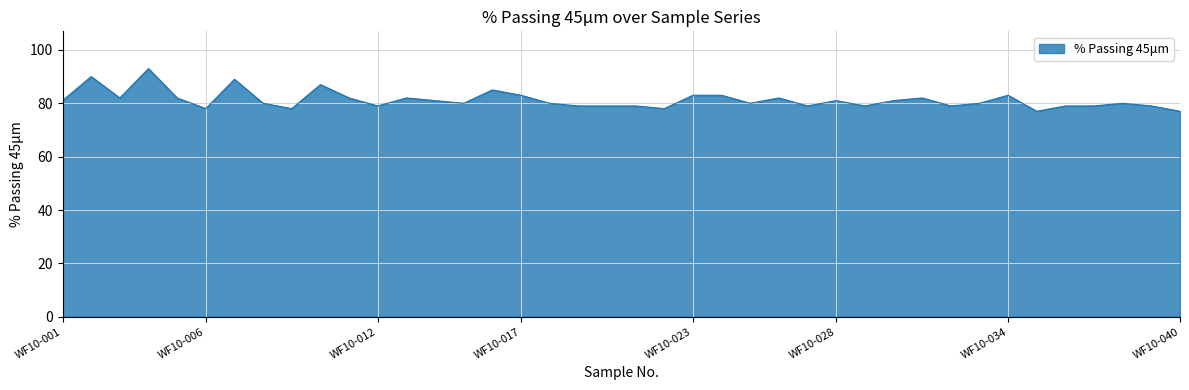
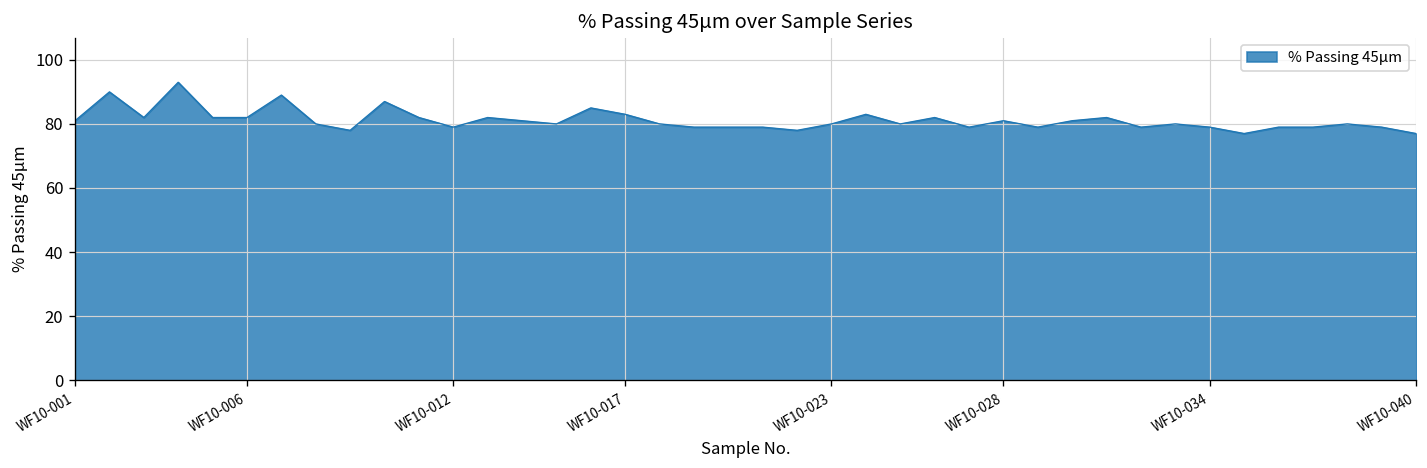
WF10-006: 78 -> 82
WF10-023: 83 -> 80
WF10-034: 83 -> 79
